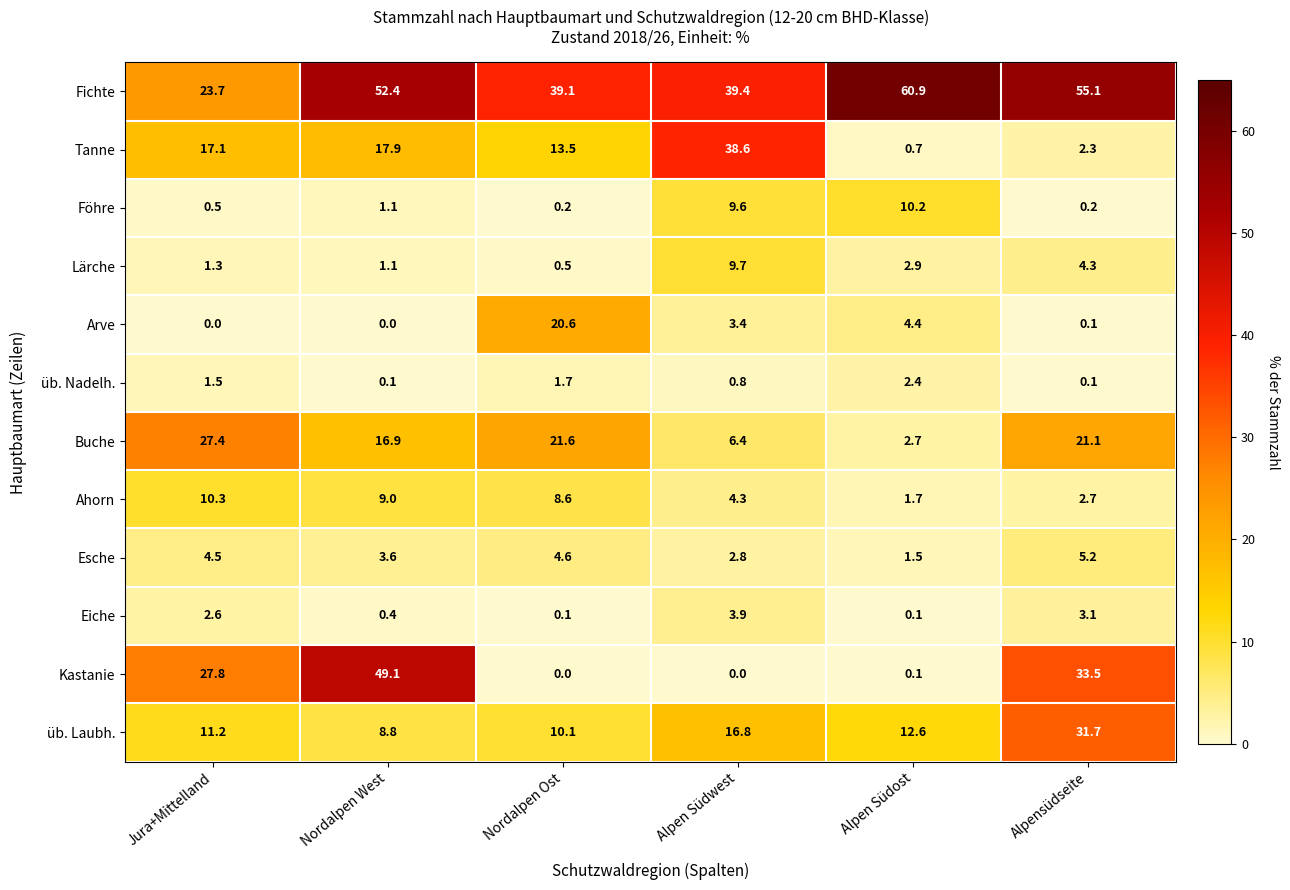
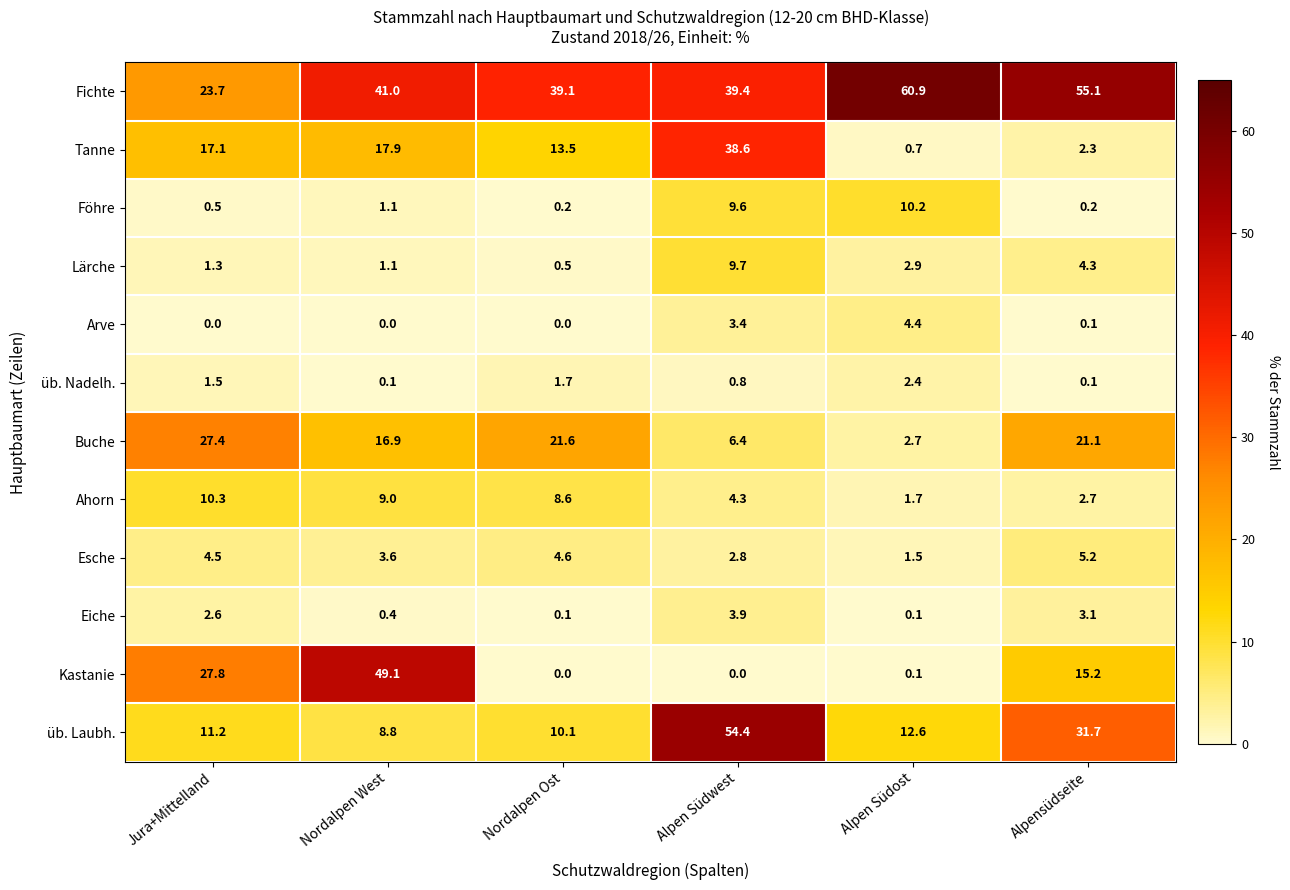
Fichte, Nordalpen West: 52.4 -> 41.0
Arve, Nordalpen Ost: 20.6 -> 0.0
Kastanie, Alpensüdseite: 33.5 -> 15.2
üb. Laubh., Alpen Südwest: 16.8 -> 54.4
